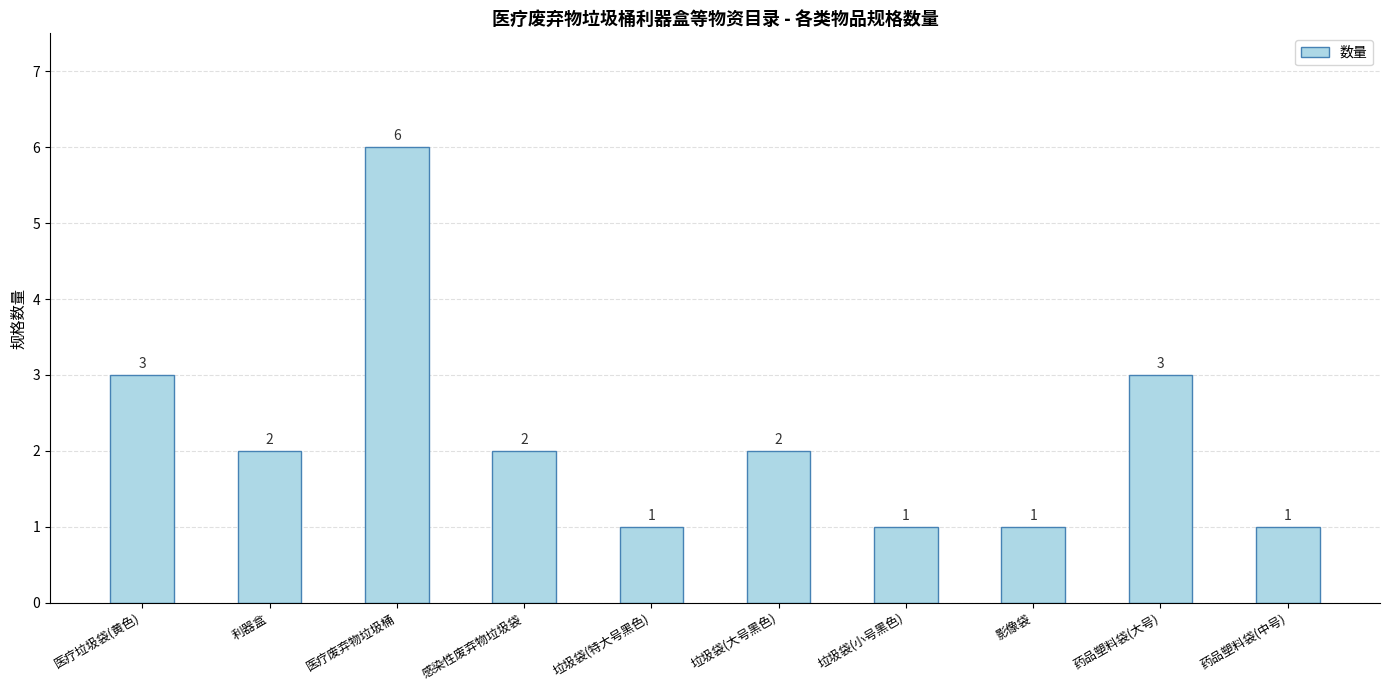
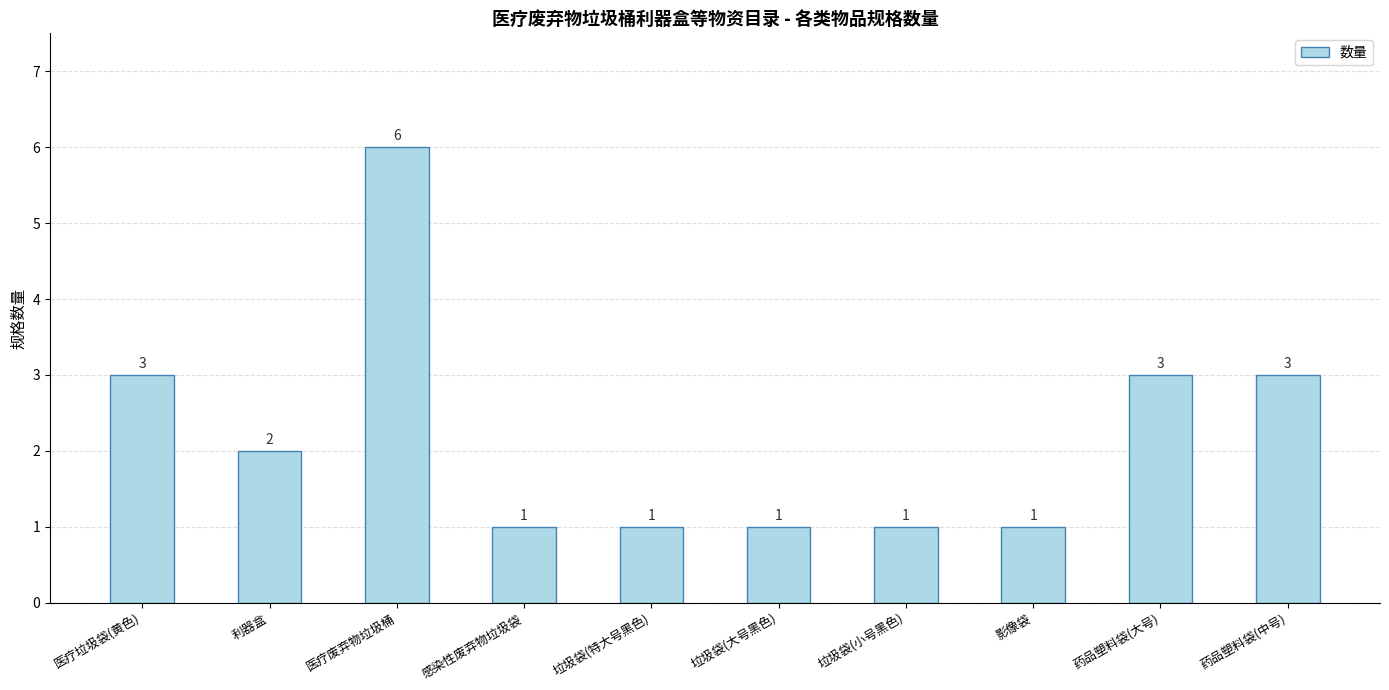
感染性废弃物垃圾袋: 2 -> 1
垃圾袋(大号黑色): 2 -> 1
药品塑料袋(中号): 1 -> 3
